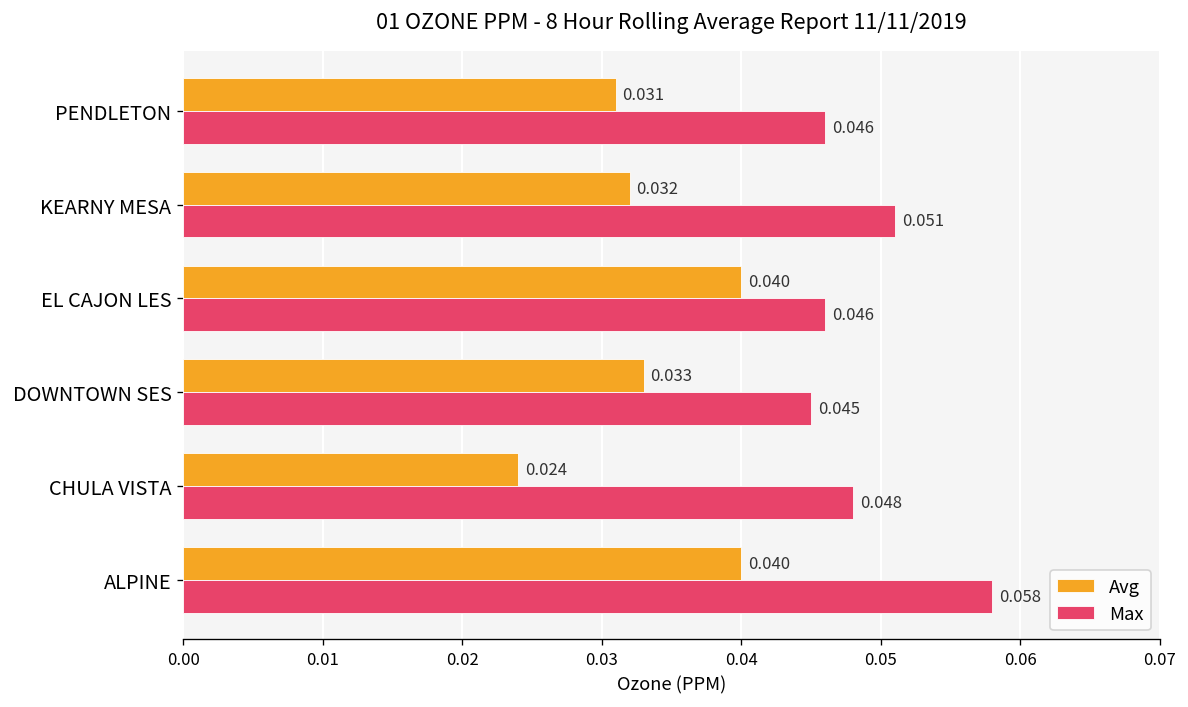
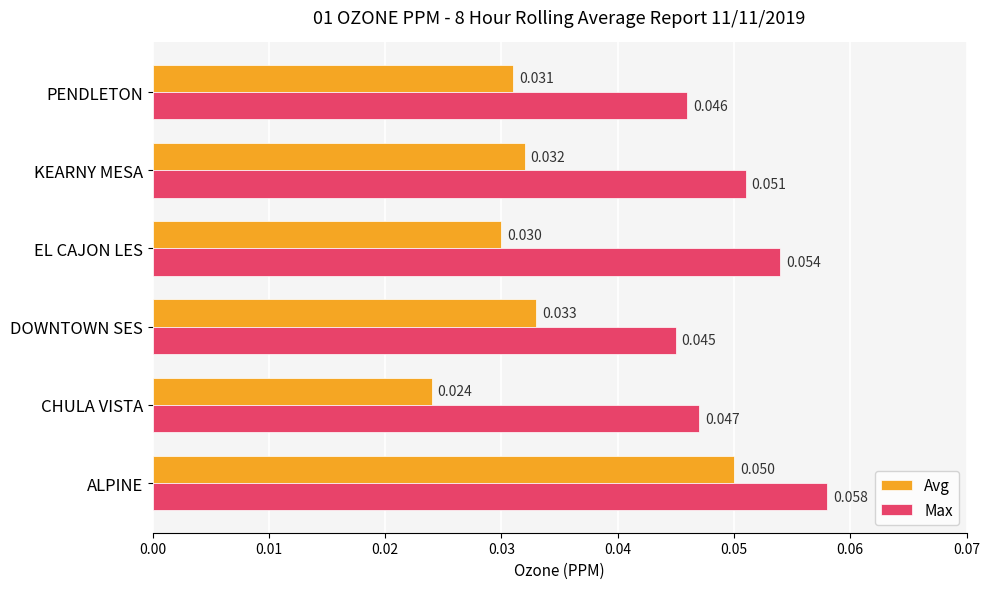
Avg, EL CAJON LES: 0.040 -> 0.030
Max, EL CAJON LES: 0.046 -> 0.054
Max, CHULA VISTA: 0.048 -> 0.047
Avg, ALPINE: 0.040 -> 0.050
